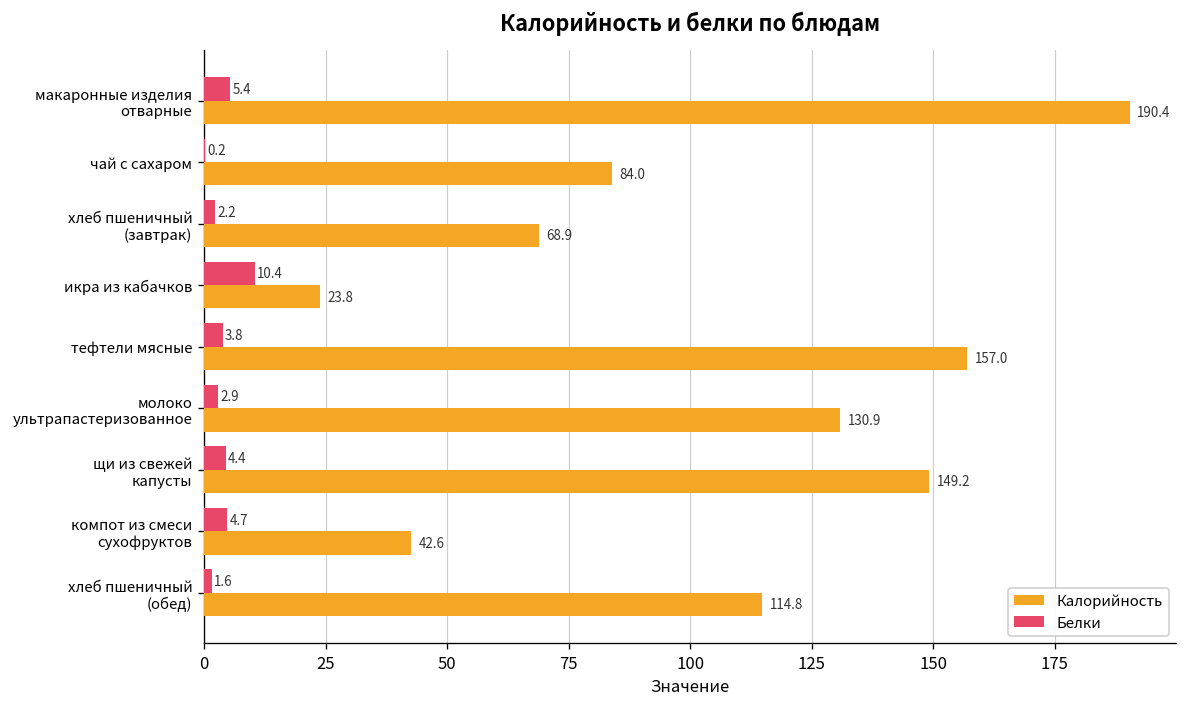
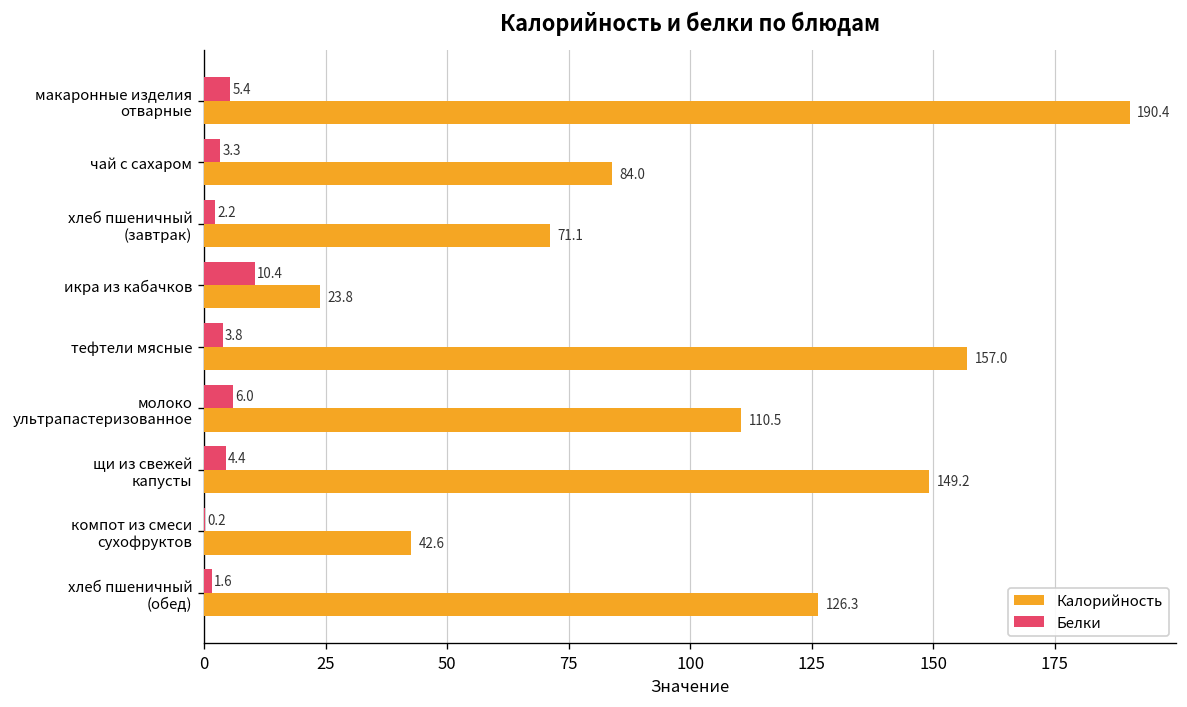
Белки, чай с сахаром: 0.2 -> 3.3
Калорийность, хлеб пшеничный (завтрак): 68.9 -> 71.1
Белки, молоко ультрапастеризованное: 2.9 -> 6.0
Калорийность, молоко ультрапастеризованное: 130.9 -> 110.5
Белки, компот из смеси сухофруктов: 4.7 -> 0.2
Калорийность, хлеб пшеничный (обед): 114.8 -> 126.3
